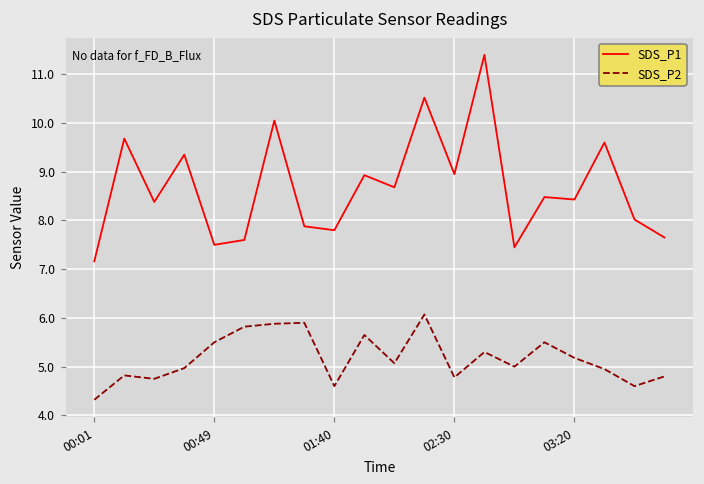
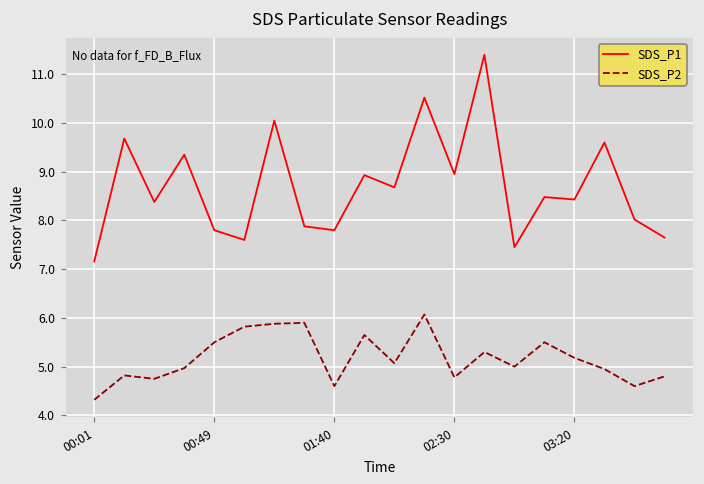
SDS_P1, 00:49: 7.5 -> 7.8
